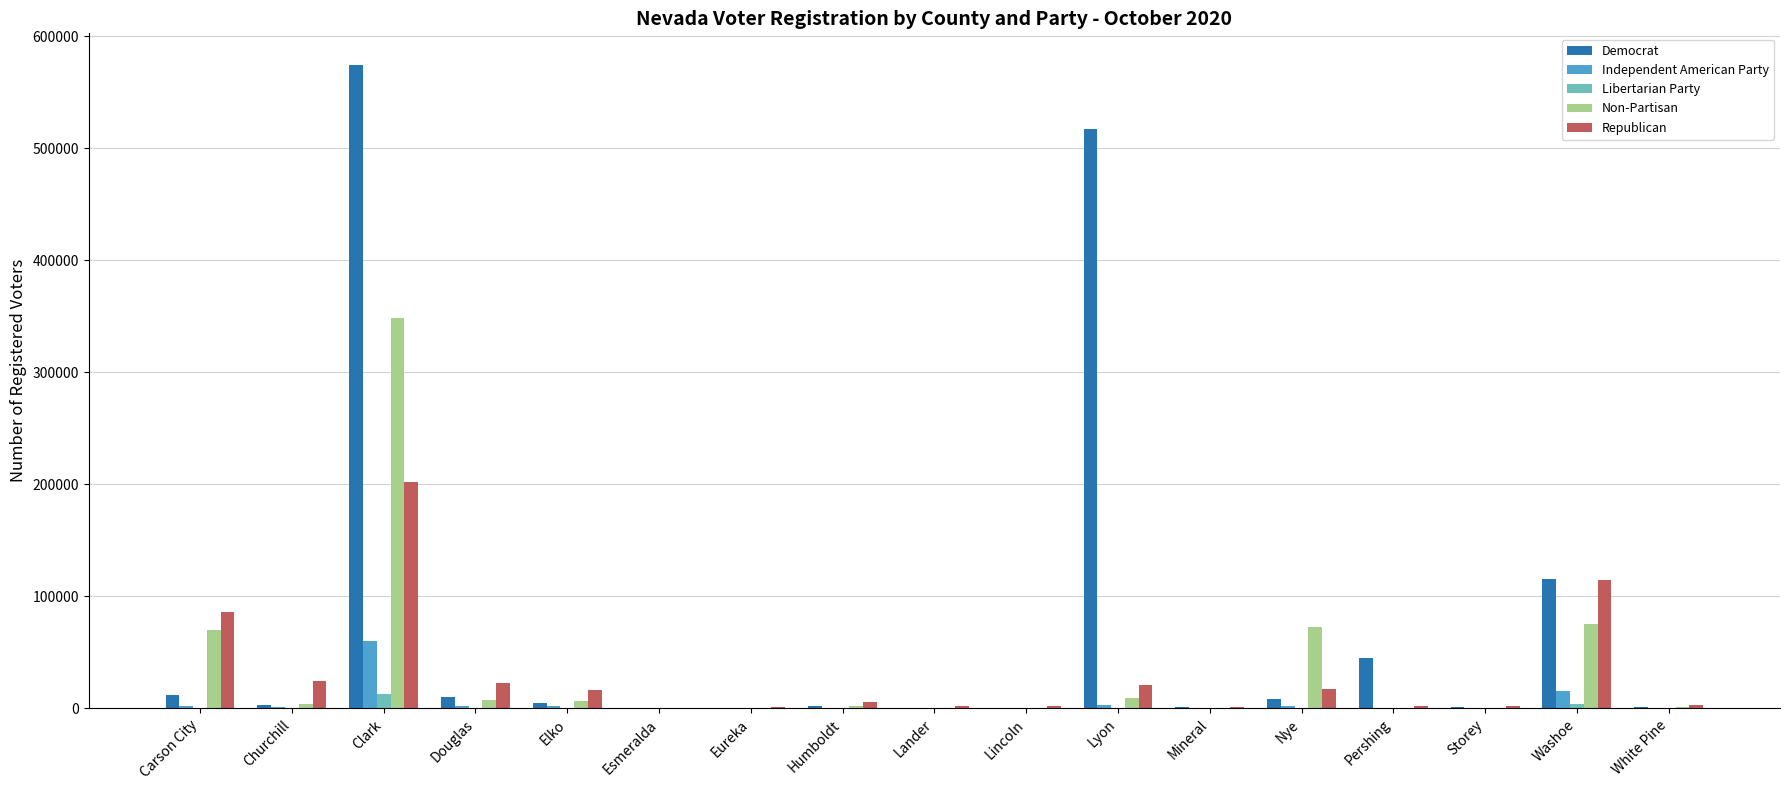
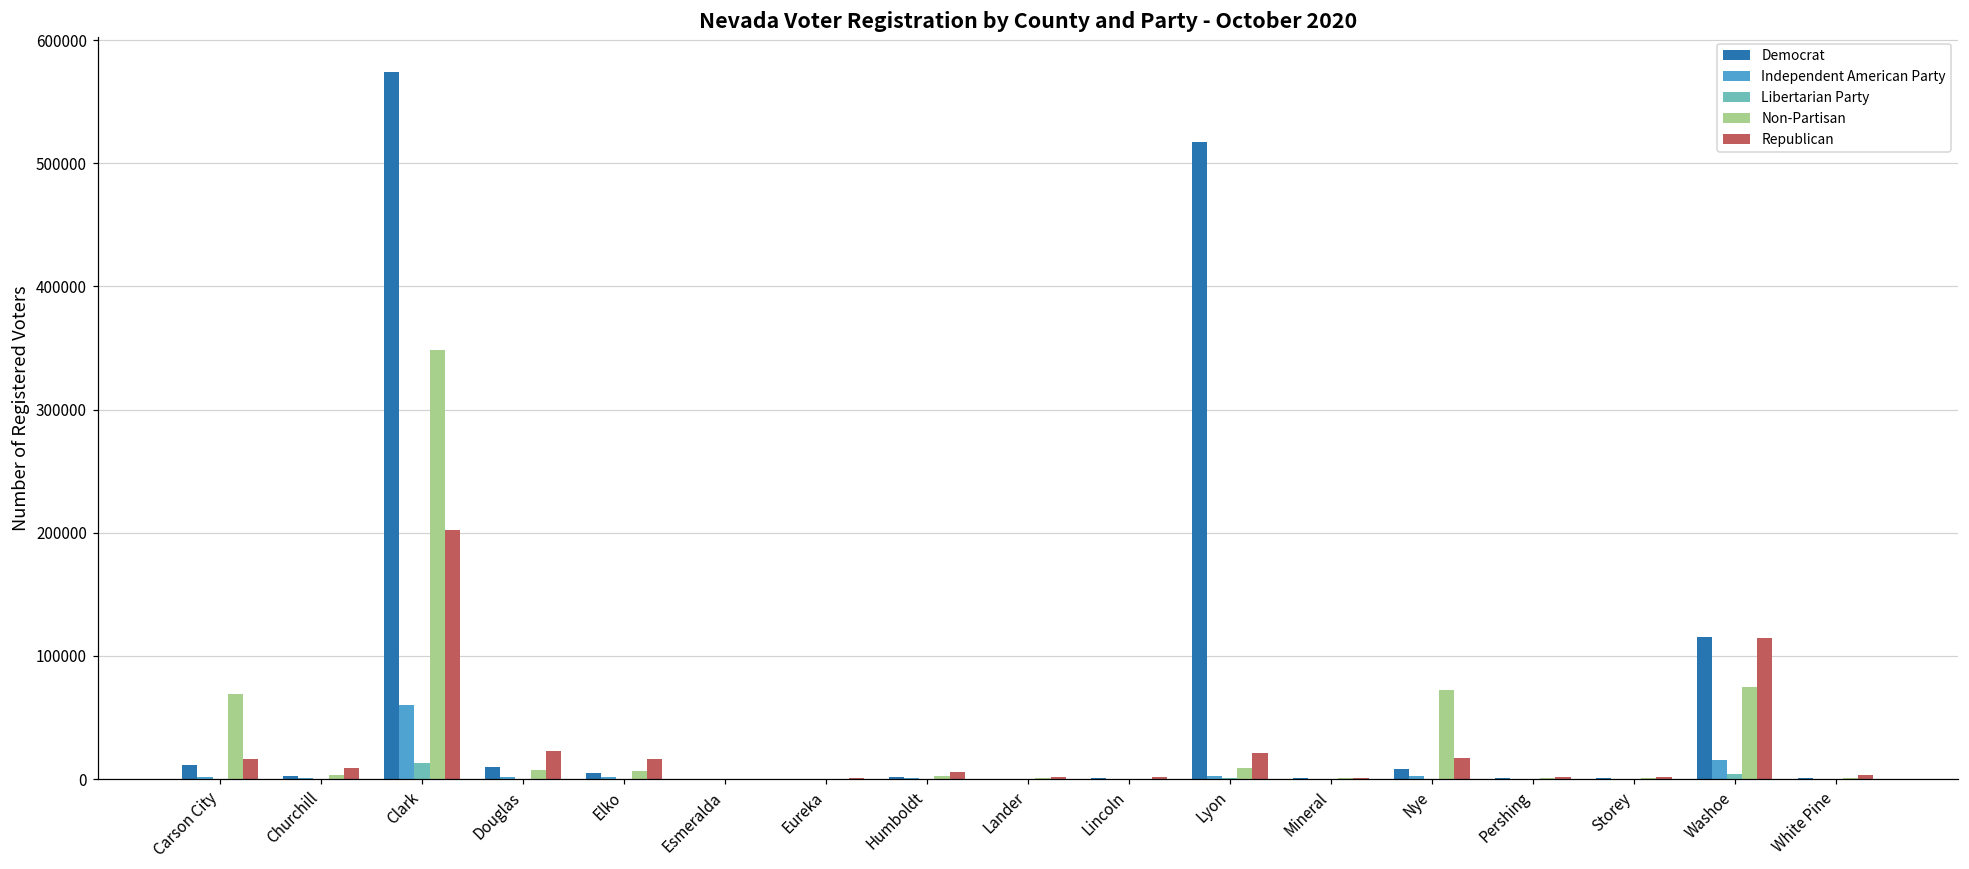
Republican, Carson City: 86000 -> 16000
Republican, Churchill: 24000 -> 9000
Democrat, Pershing: 45000 -> 1000
